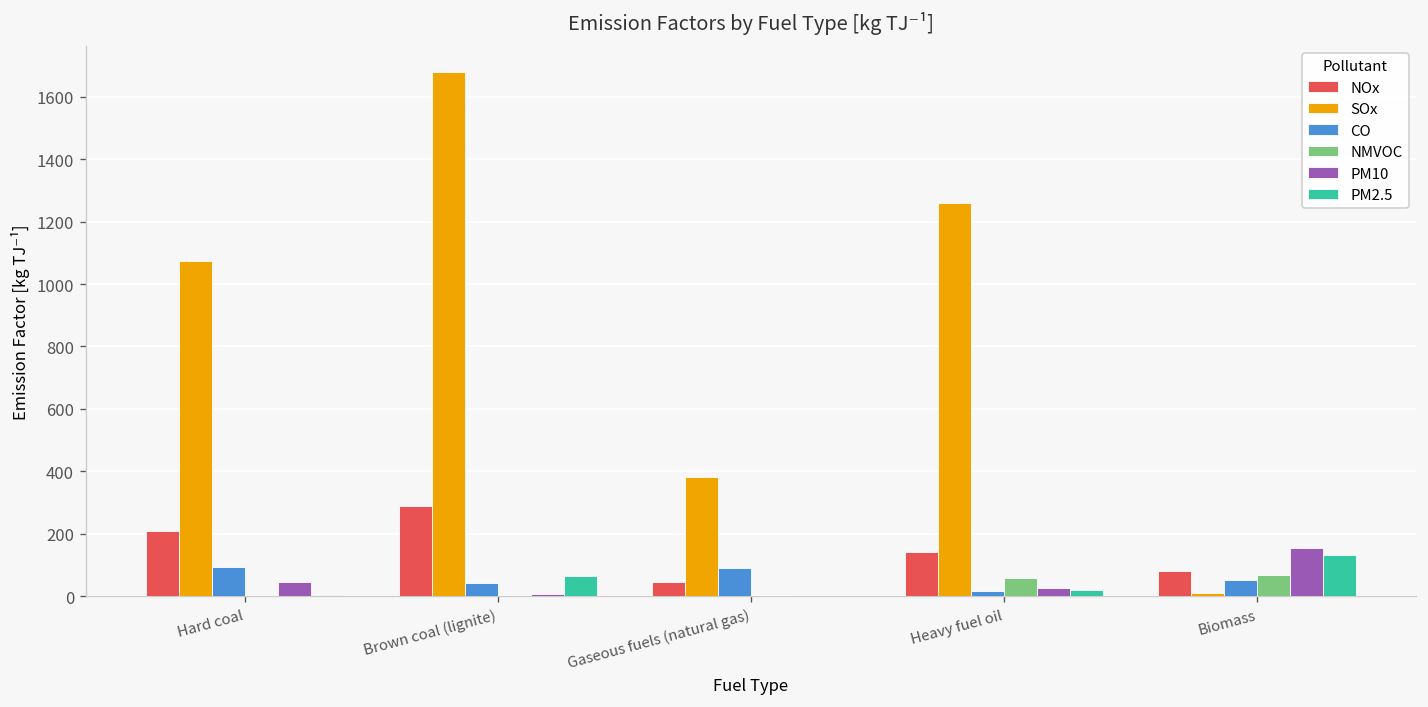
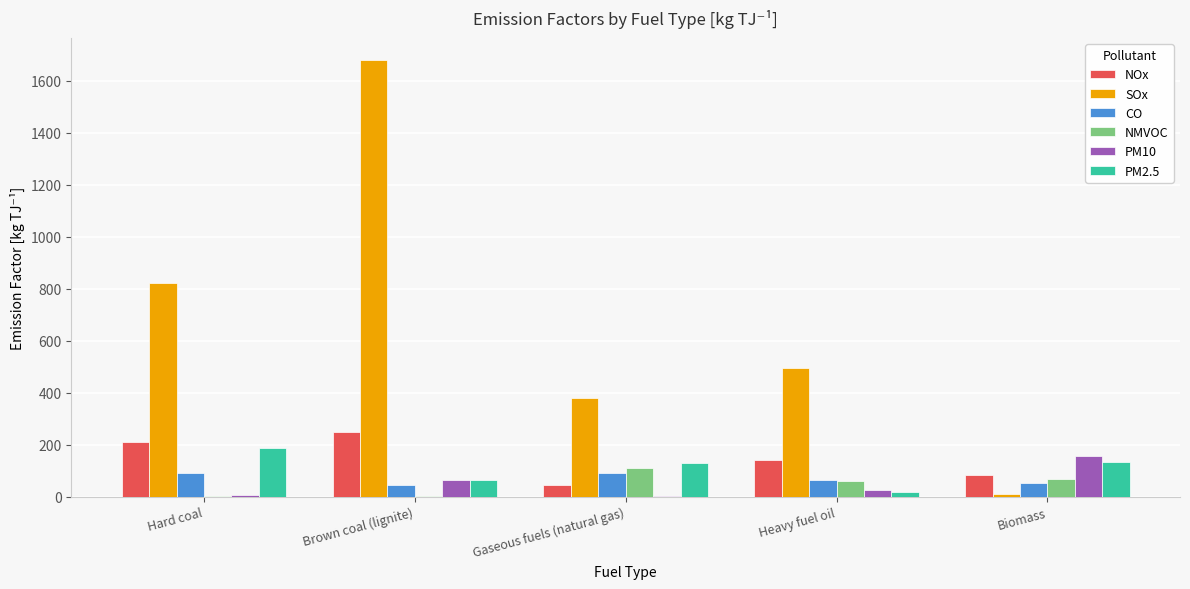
SOx, Hard coal: 1070 -> 820
PM10, Hard coal: 40 -> 10
PM2.5, Hard coal: 0 -> 190
NOx, Brown coal (lignite): 290 -> 250
PM10, Brown coal (lignite): 10 -> 60
NMVOC, Gaseous fuels (natural gas): 0 -> 110
PM2.5, Gaseous fuels (natural gas): 0 -> 130
SOx, Heavy fuel oil: 1260 -> 500
CO, Heavy fuel oil: 20 -> 60
